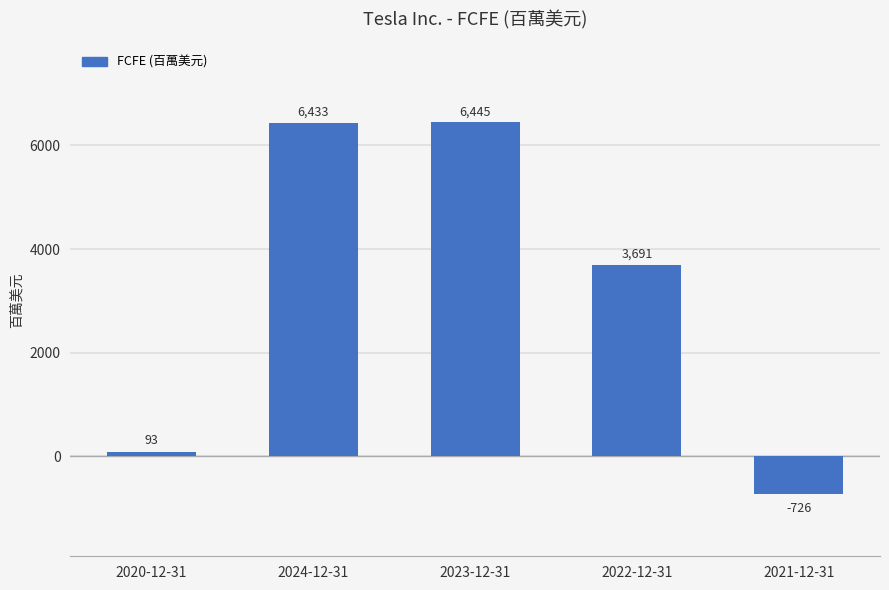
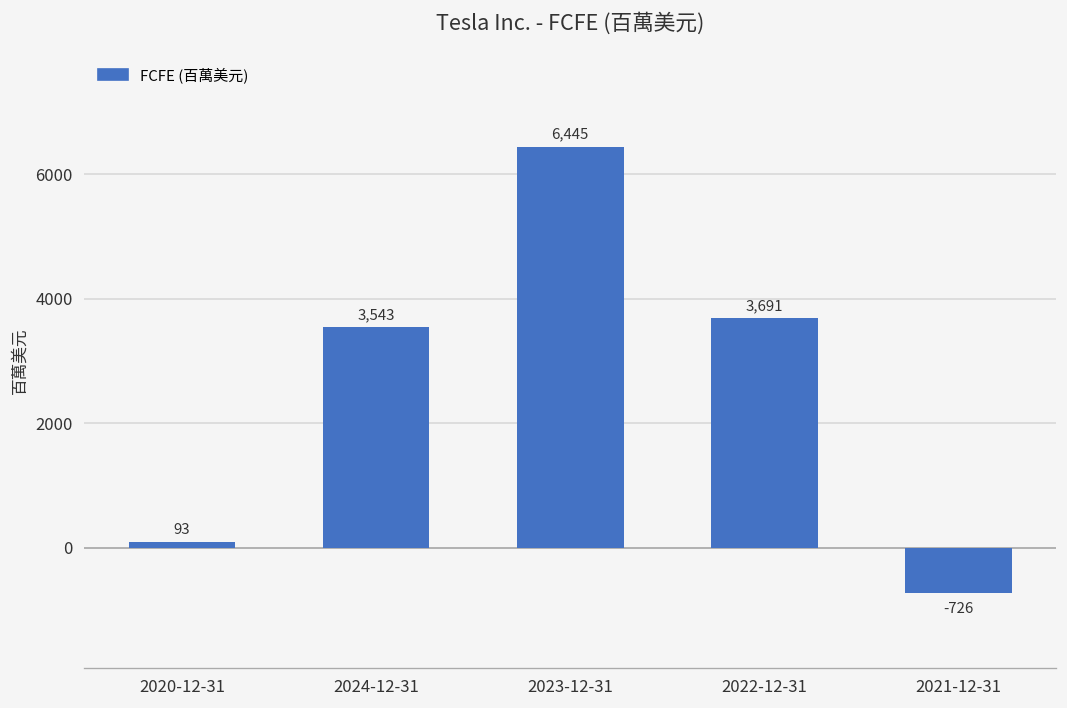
2024-12-31: 6,433 -> 3,543
